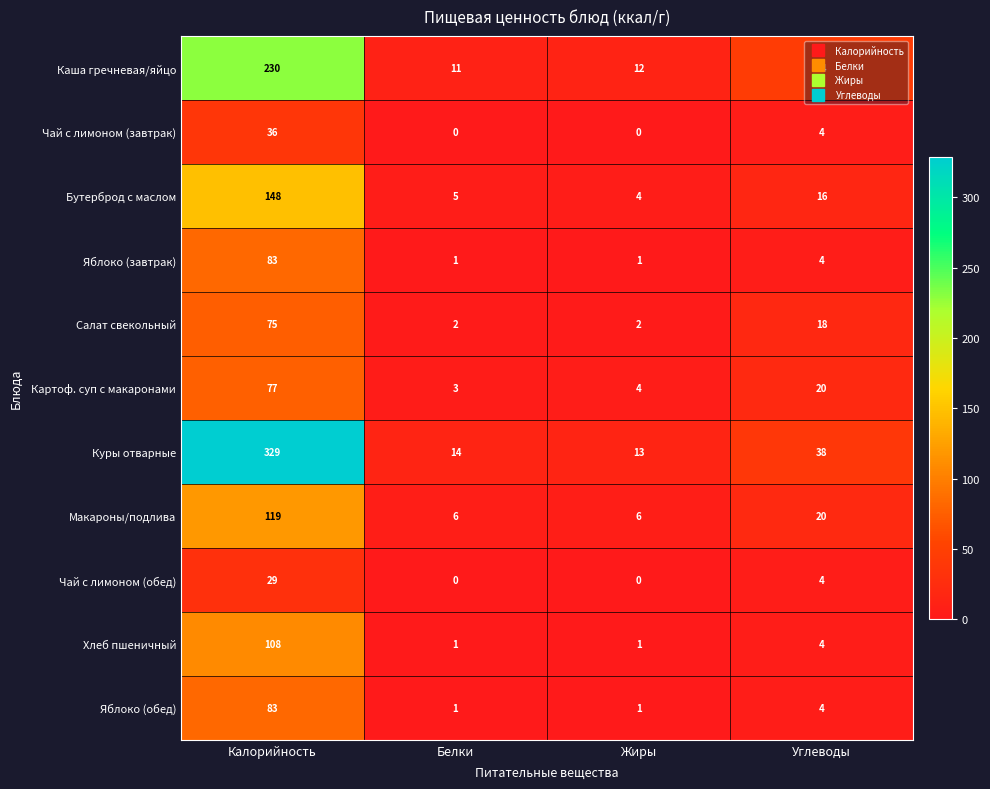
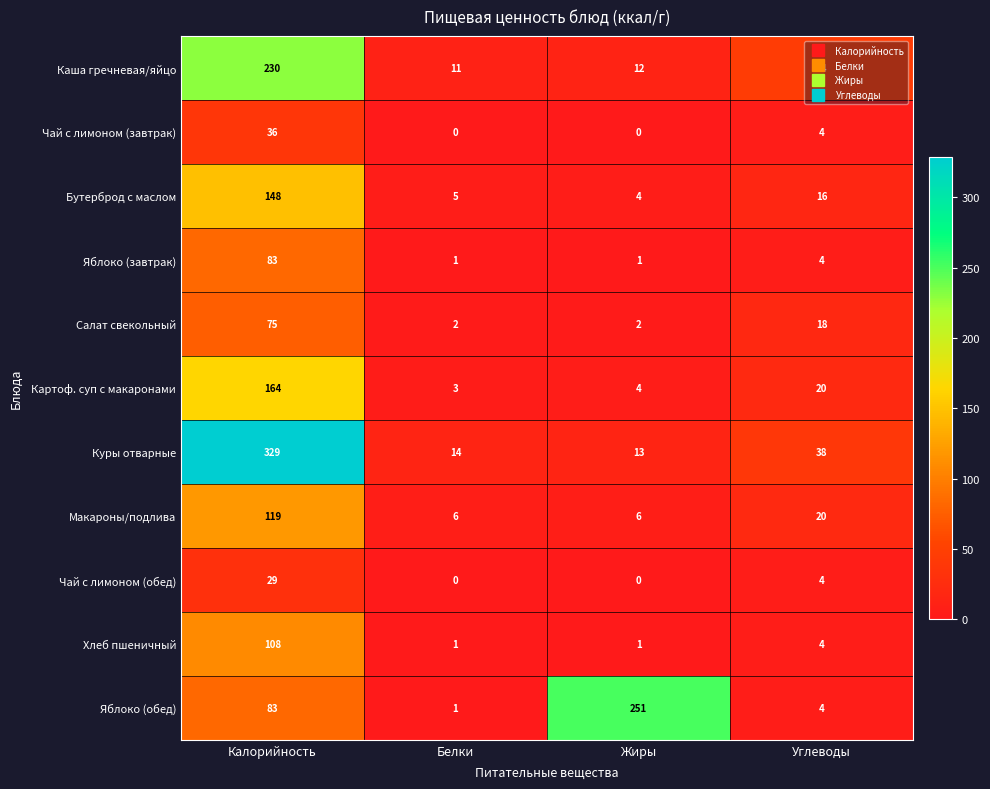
Картоф. суп с макаронами, Калорийность: 77 -> 164
Яблоко (обед), Жиры: 1 -> 251
